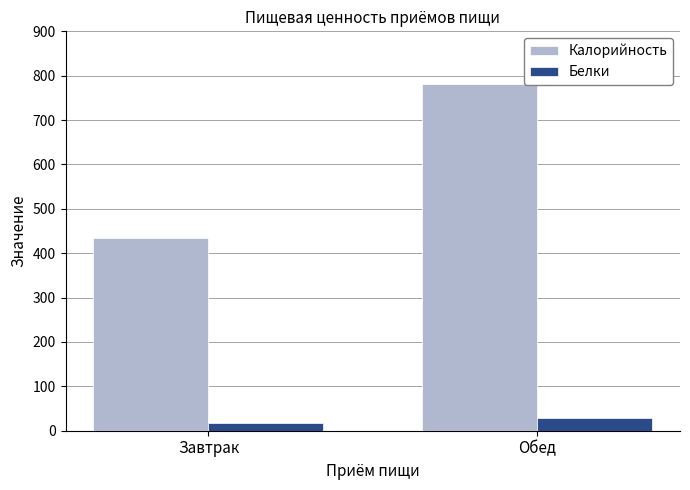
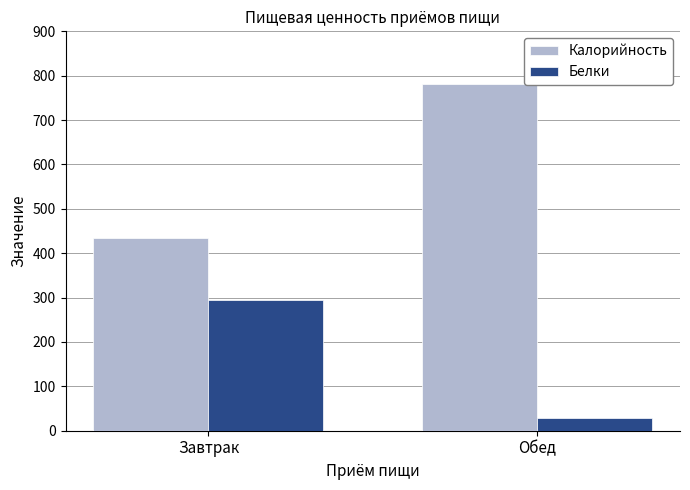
Белки, Завтрак: 20 -> 290
